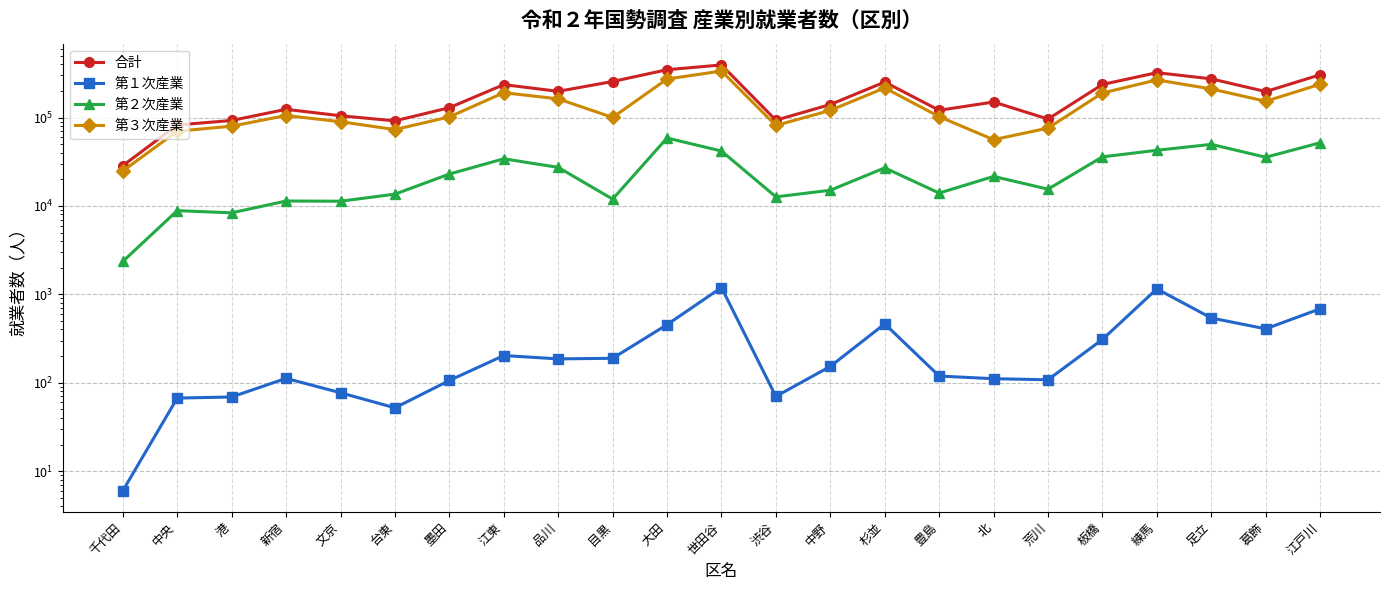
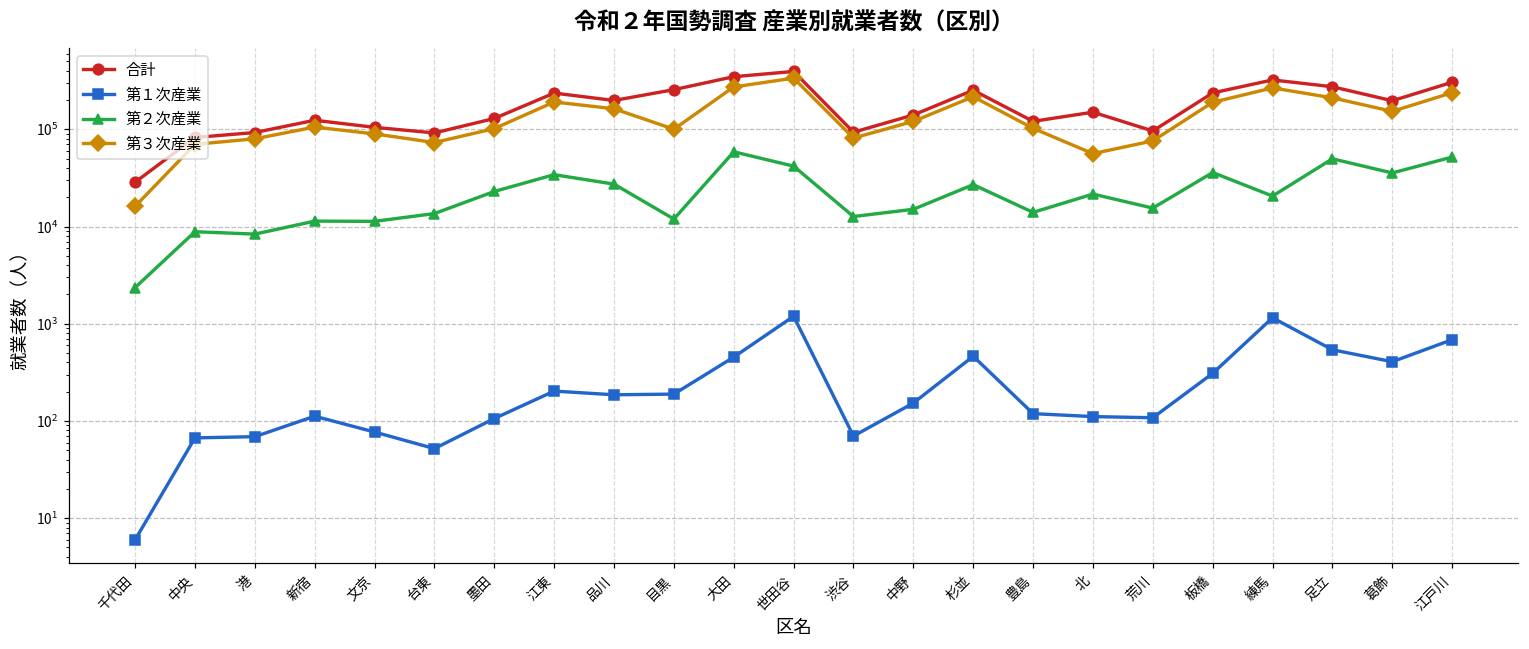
第３次産業, 千代田: 25000 -> 16000
第２次産業, 練馬: 40000 -> 21000
